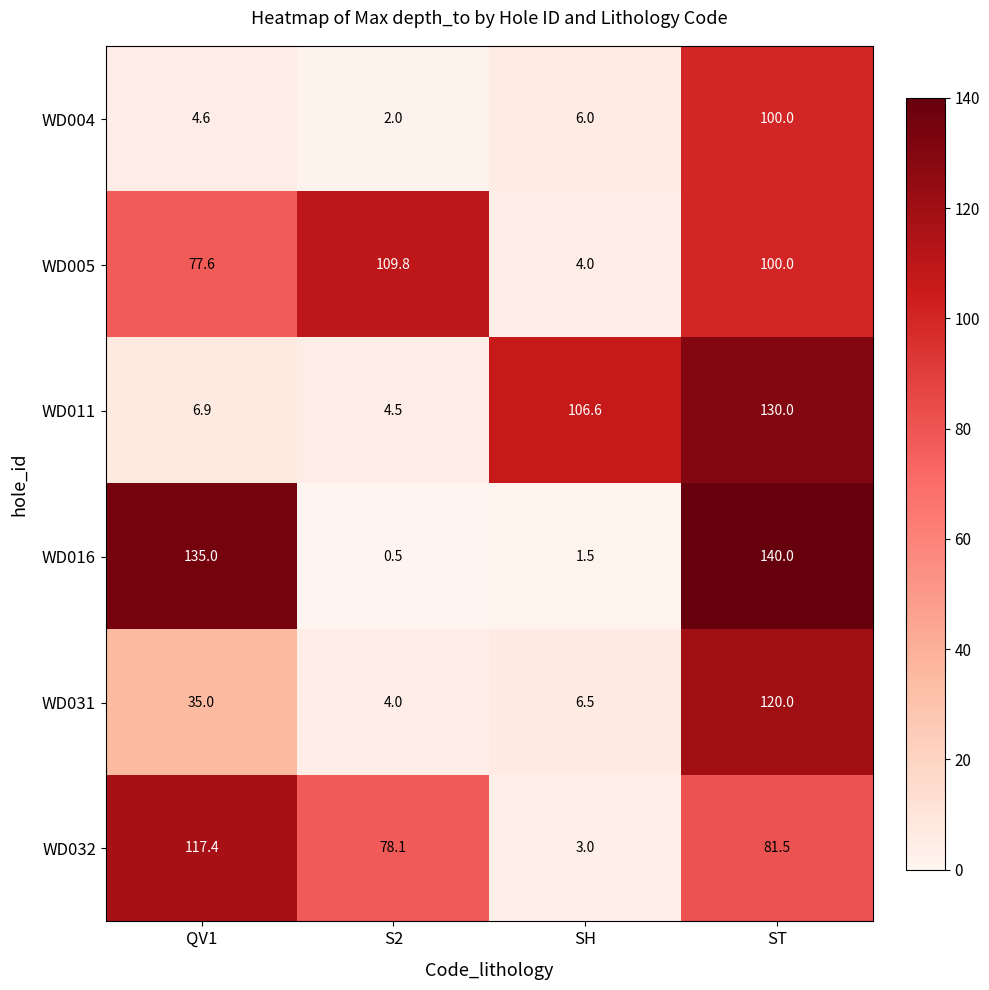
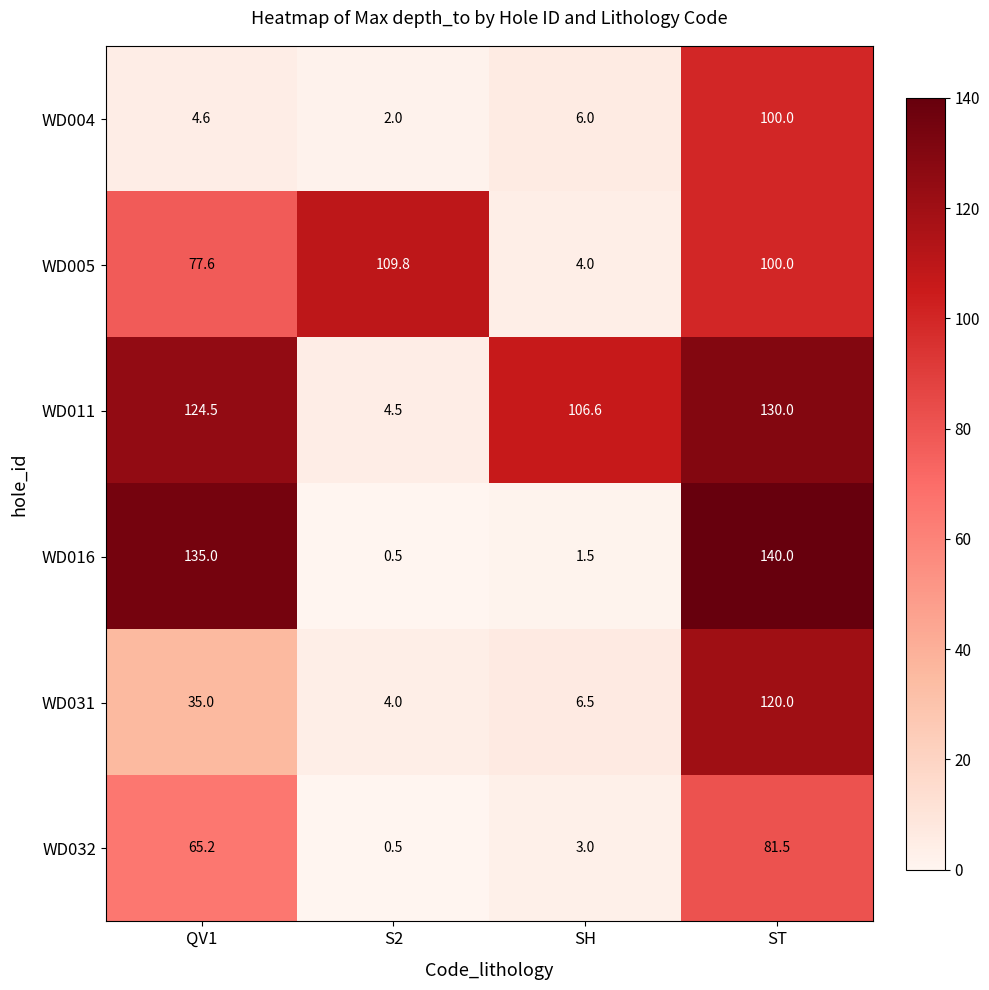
WD011, QV1: 6.9 -> 124.5
WD032, QV1: 117.4 -> 65.2
WD032, S2: 78.1 -> 0.5
